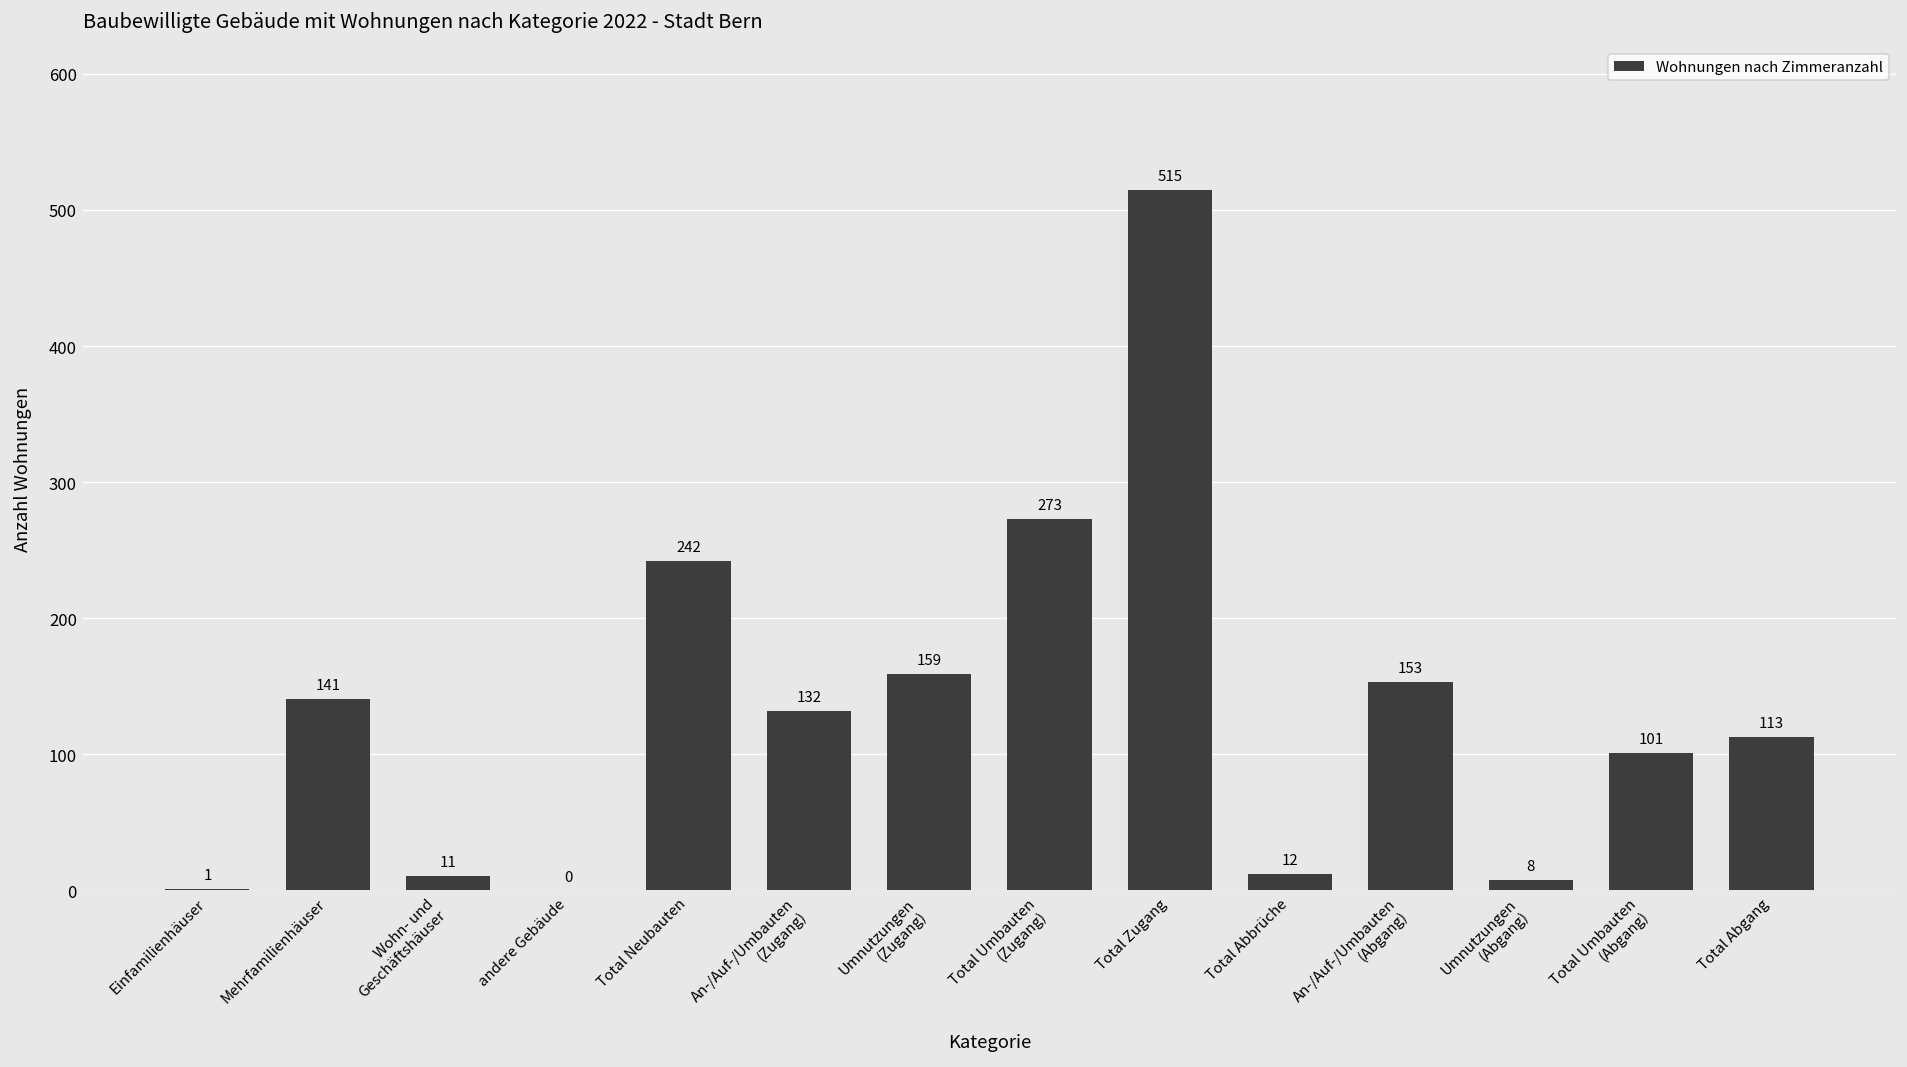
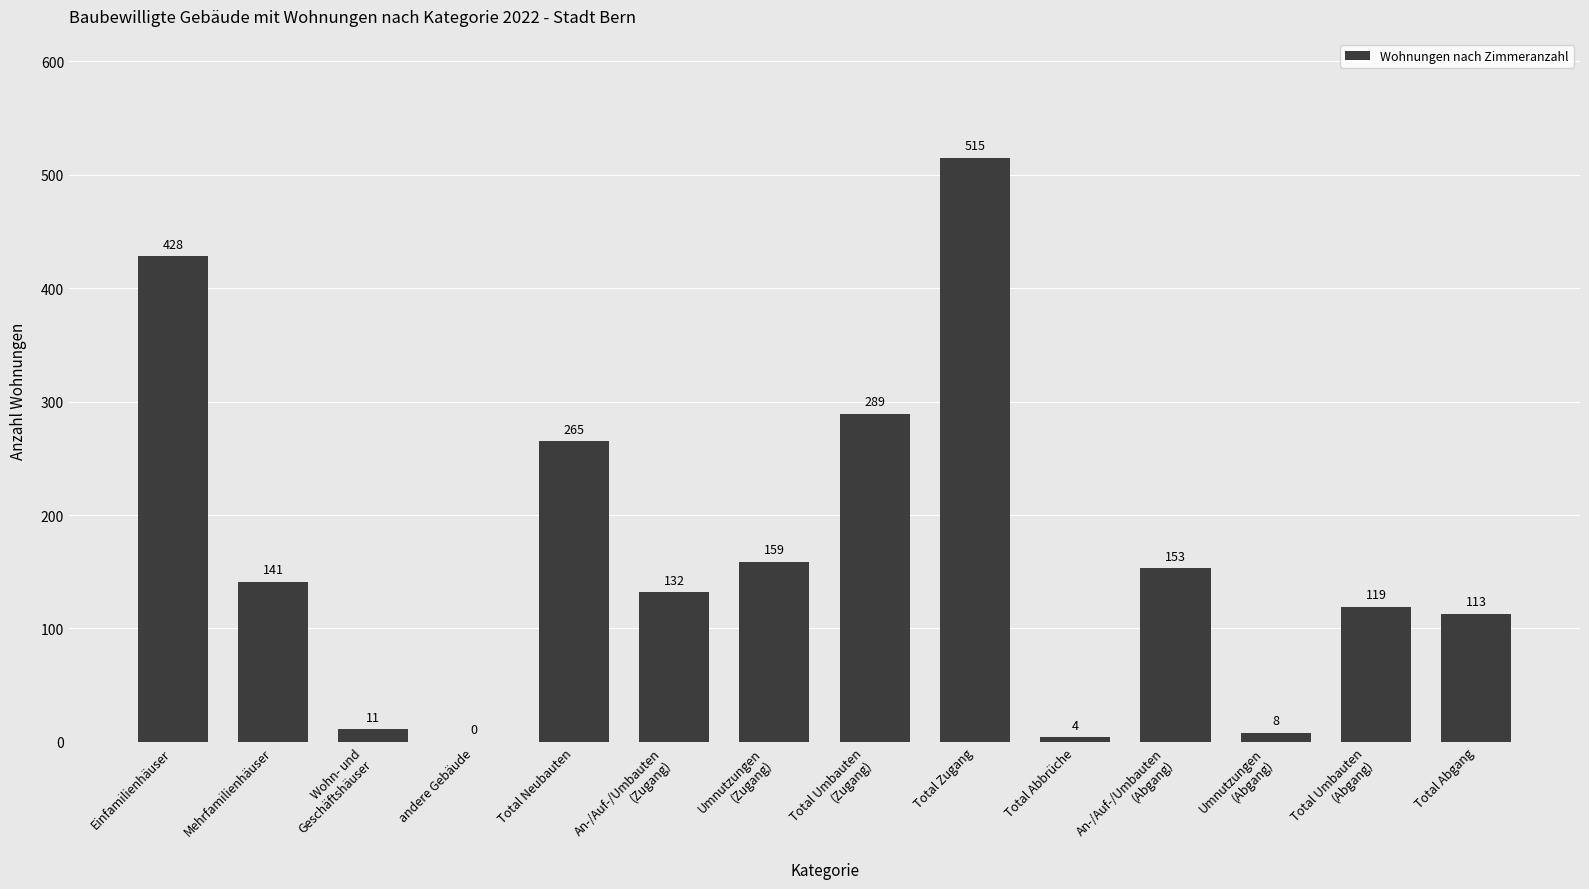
Einfamilienhäuser: 1 -> 428
Total Neubauten: 242 -> 265
Total Umbauten (Zugang): 273 -> 289
Total Abbrüche: 12 -> 4
Total Umbauten (Abgang): 101 -> 119
